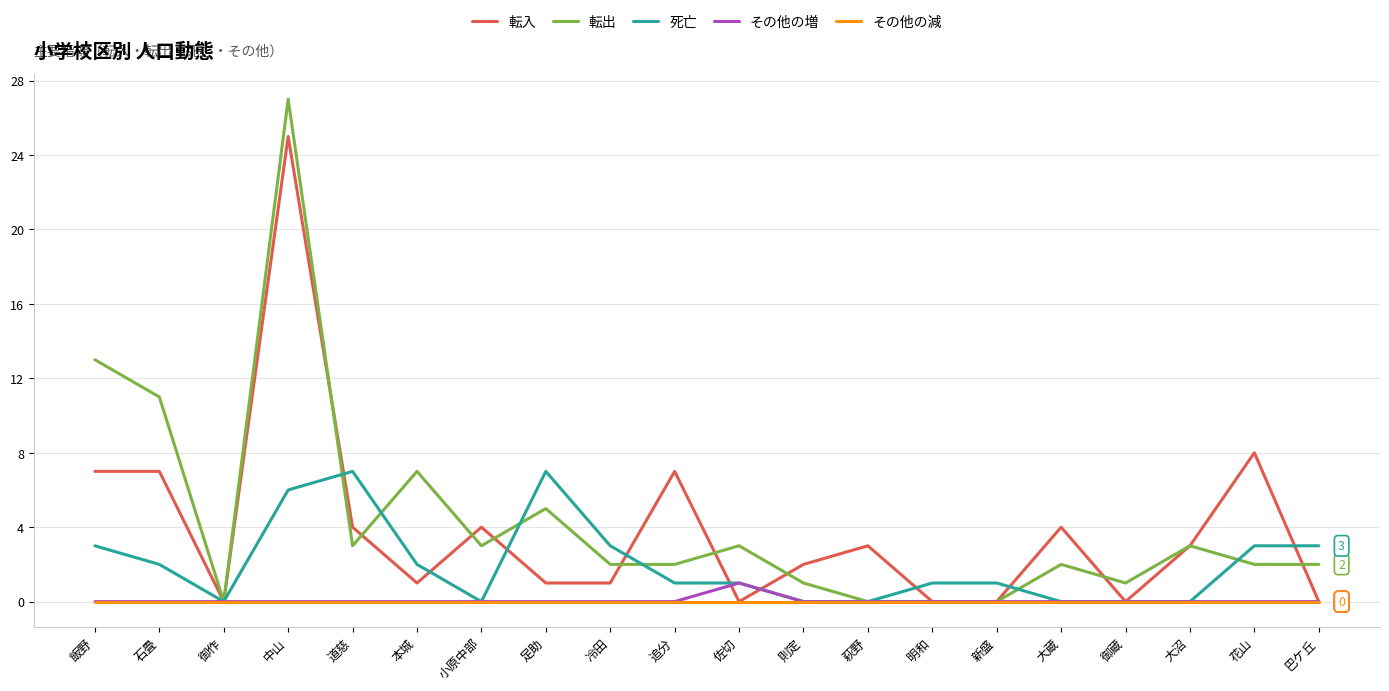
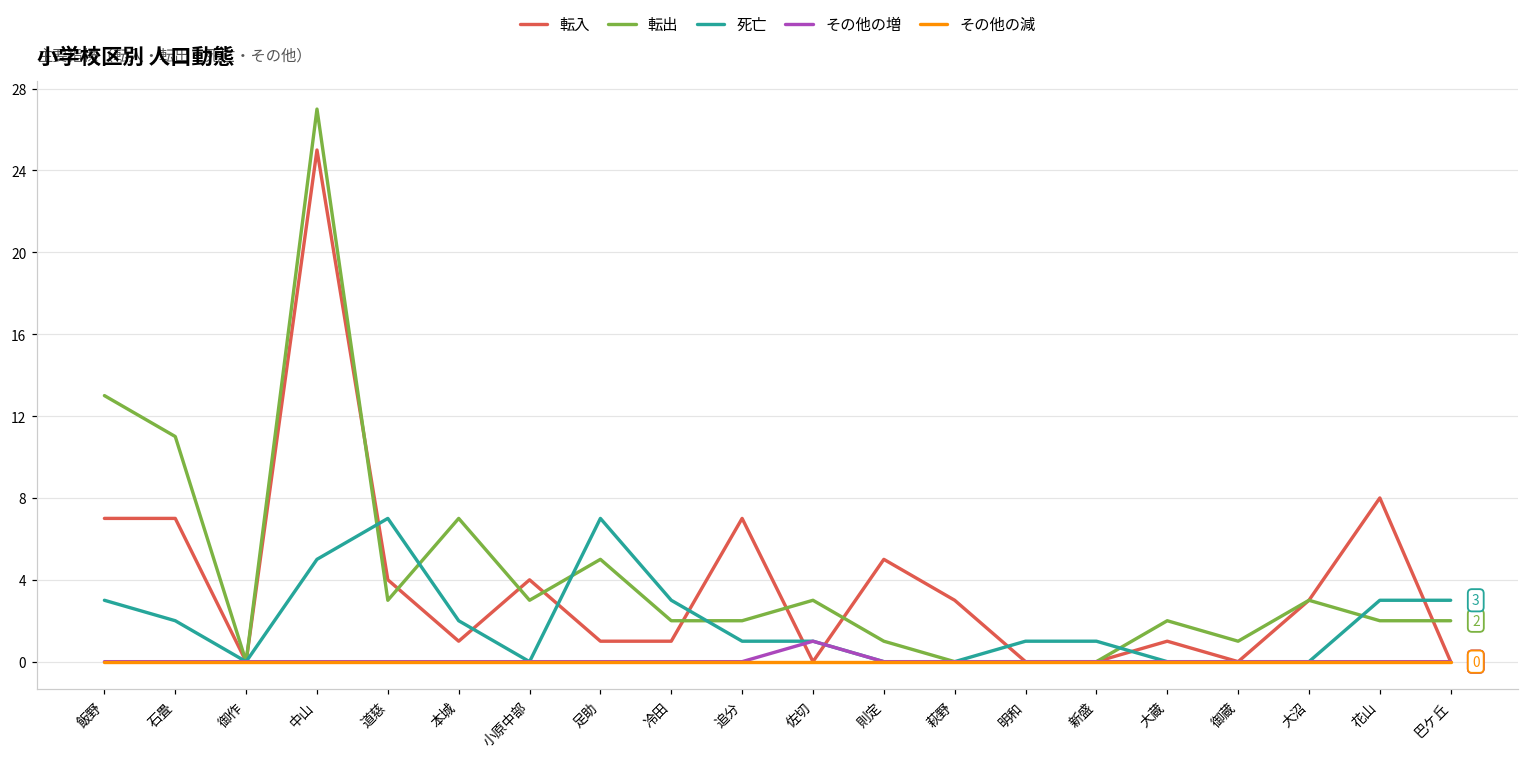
死亡, 中山: 6 -> 5
転入, 則定: 2 -> 5
転入, 大蔵: 4 -> 1
